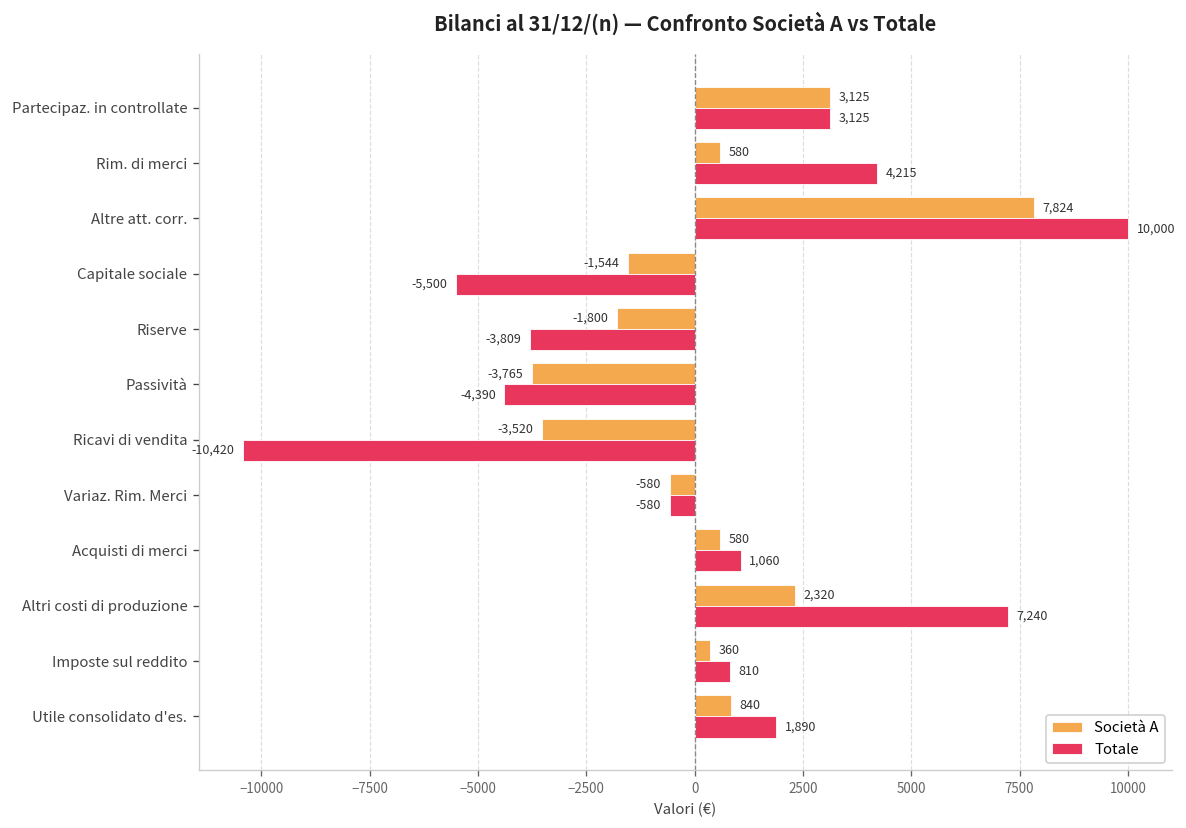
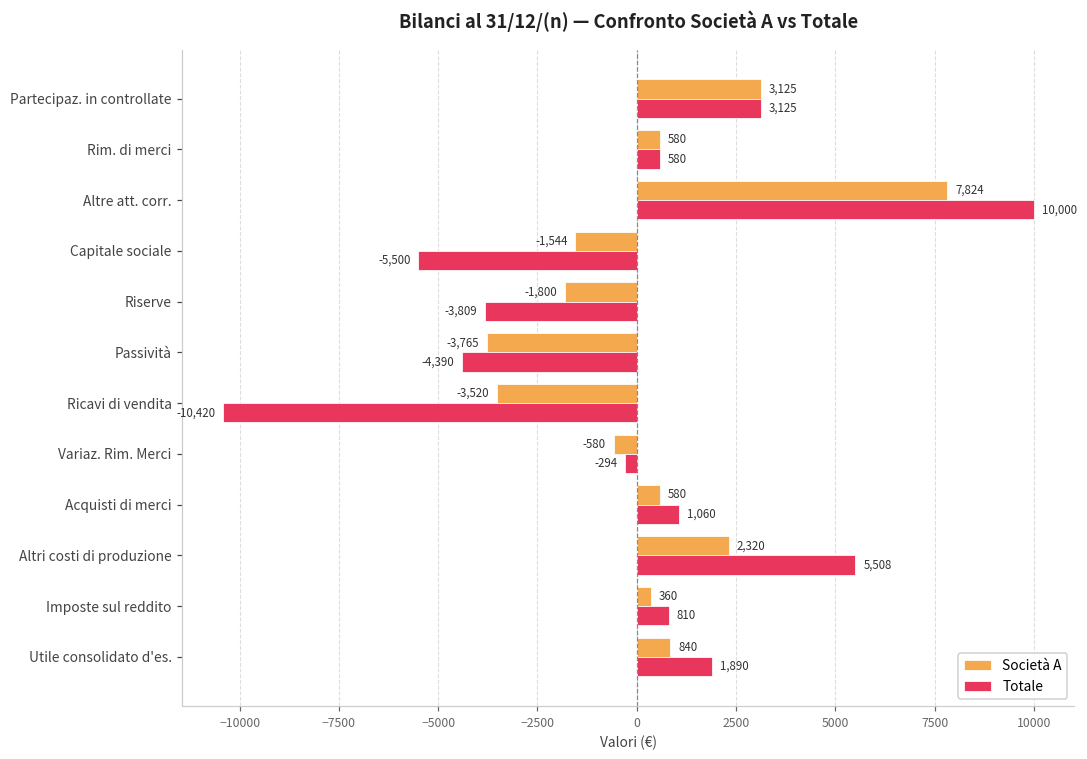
Totale, Rim. di merci: 4,215 -> 580
Totale, Variaz. Rim. Merci: -580 -> -294
Totale, Altri costi di produzione: 7,240 -> 5,508
